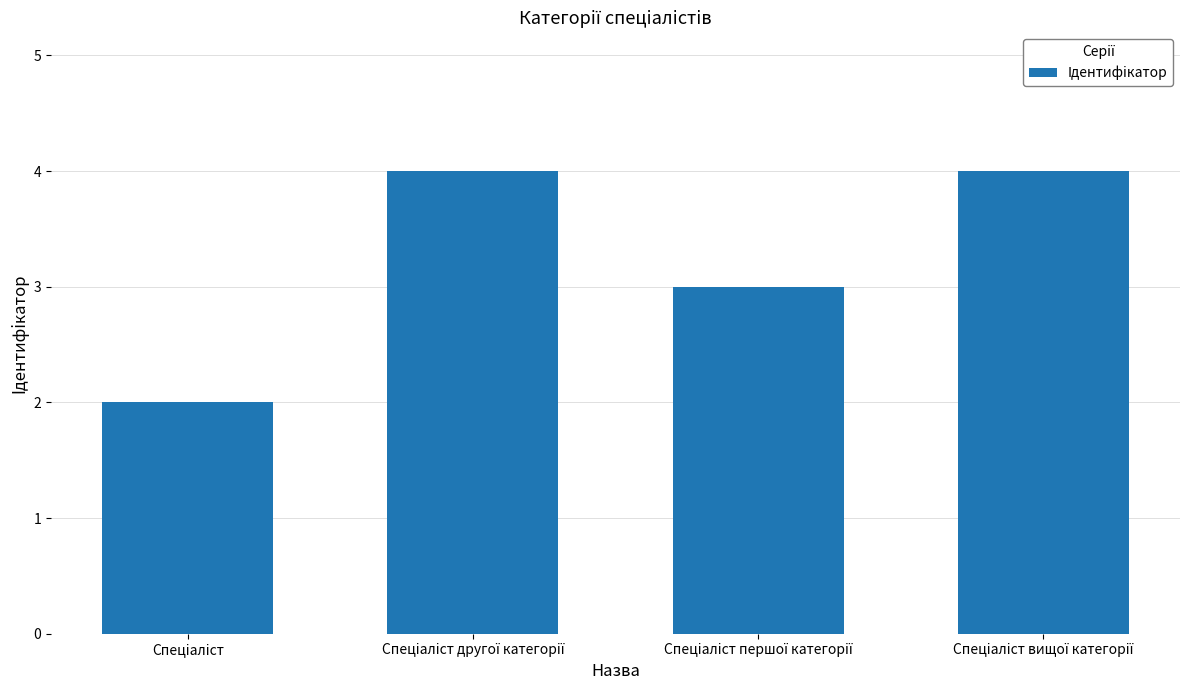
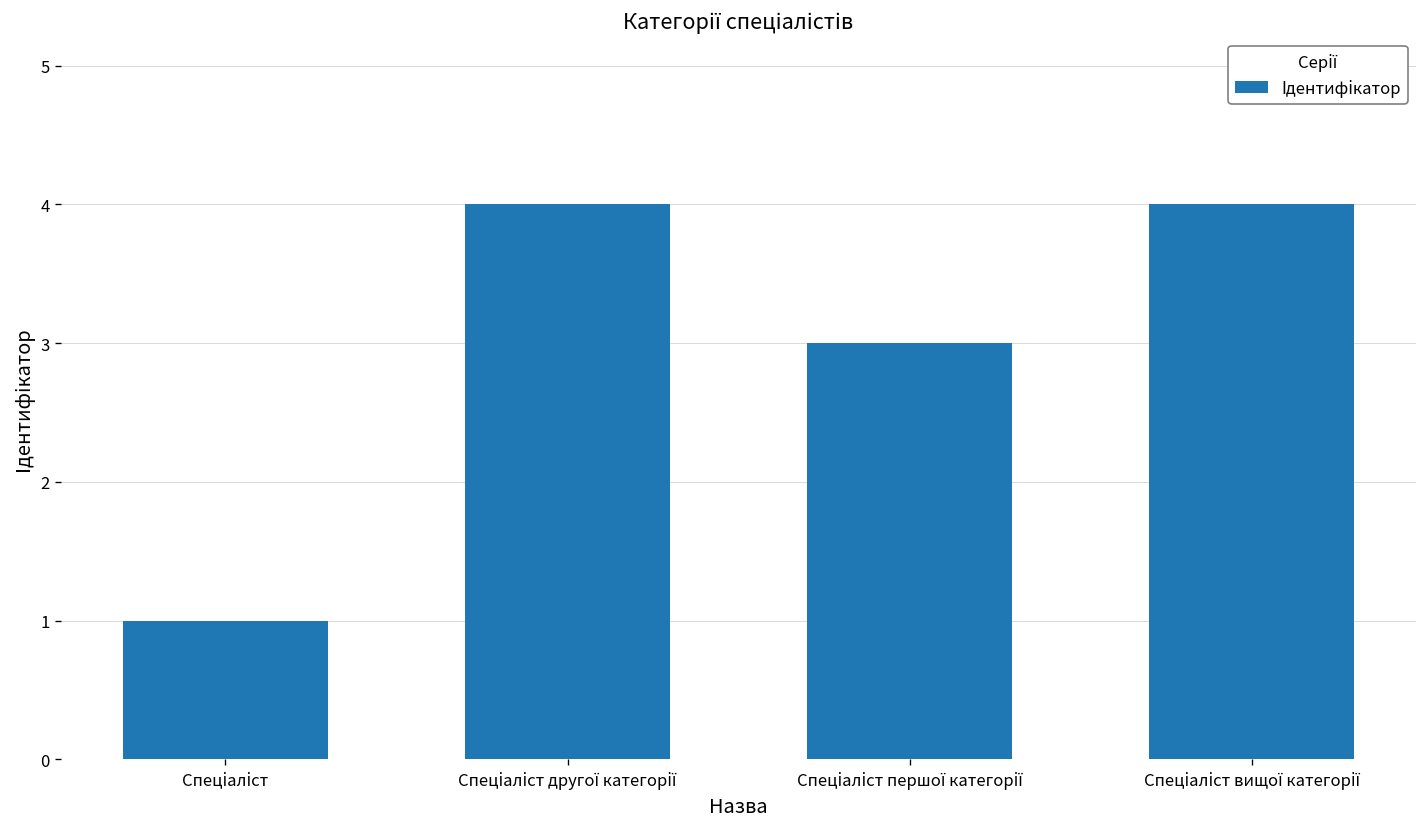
Спеціаліст: 2 -> 1
